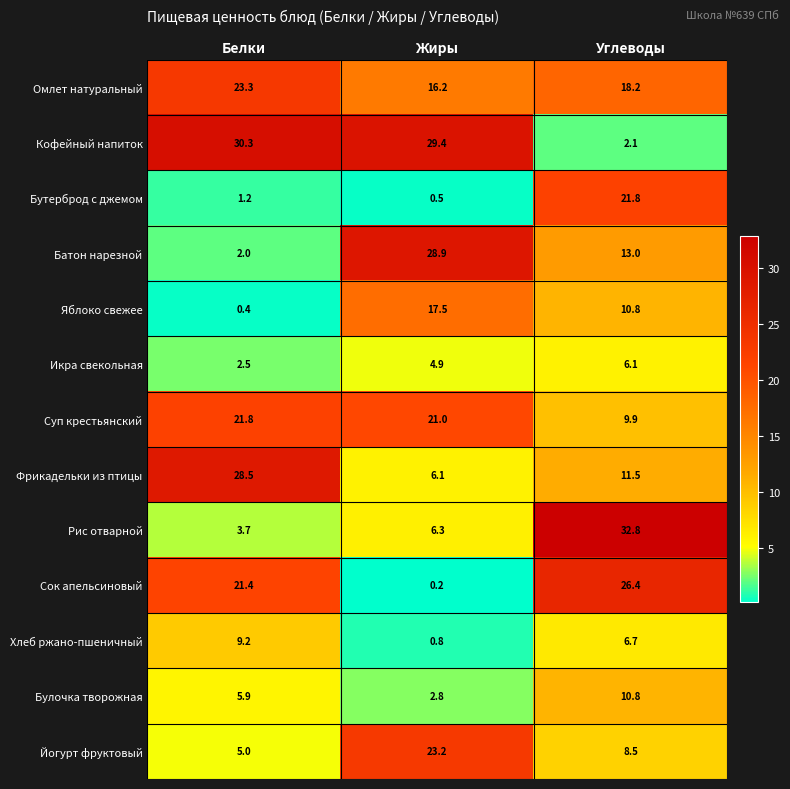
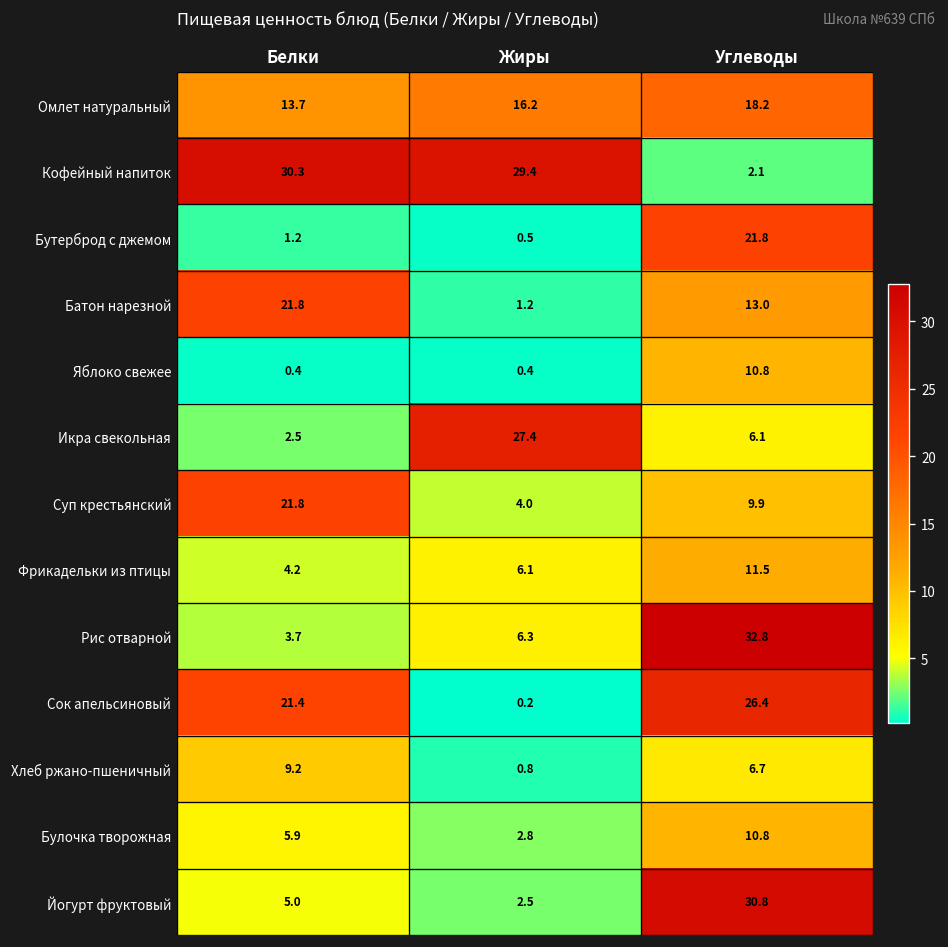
Омлет натуральный, Белки: 23.3 -> 13.7
Батон нарезной, Белки: 2.0 -> 21.8
Батон нарезной, Жиры: 28.9 -> 1.2
Яблоко свежее, Жиры: 17.5 -> 0.4
Икра свекольная, Жиры: 4.9 -> 27.4
Суп крестьянский, Жиры: 21.0 -> 4.0
Фрикадельки из птицы, Белки: 28.5 -> 4.2
Йогурт фруктовый, Жиры: 23.2 -> 2.5
Йогурт фруктовый, Углеводы: 8.5 -> 30.8
